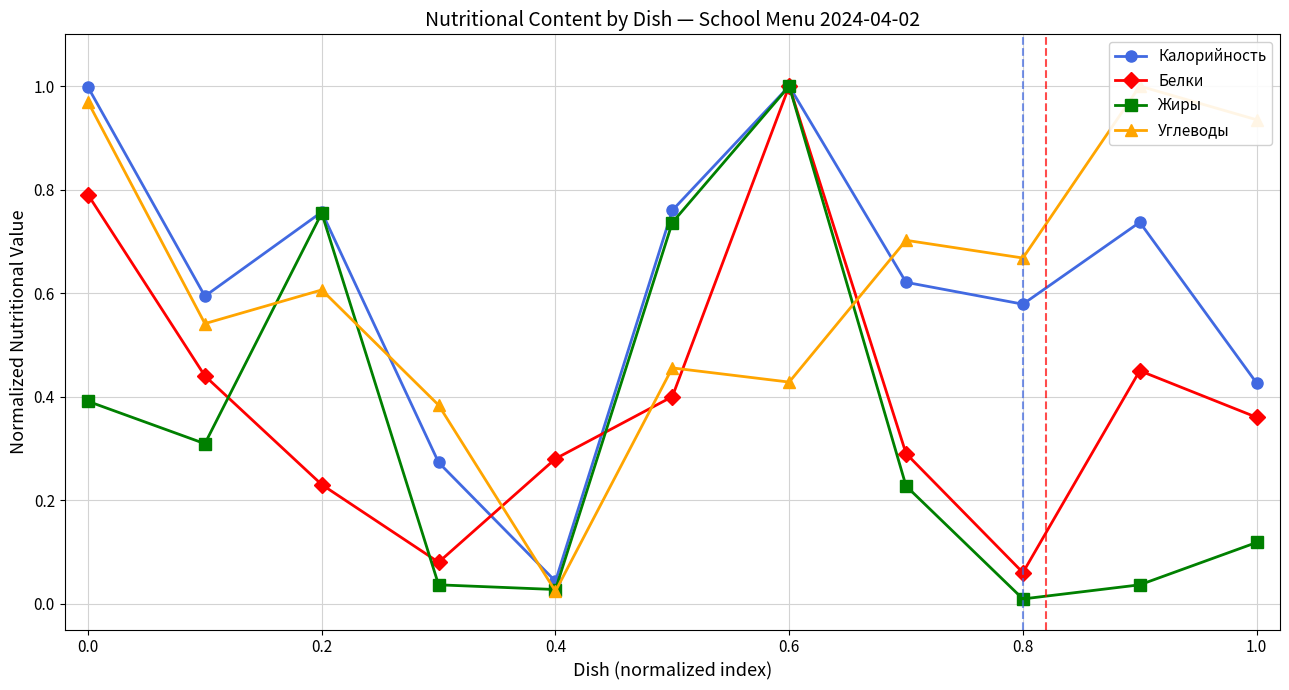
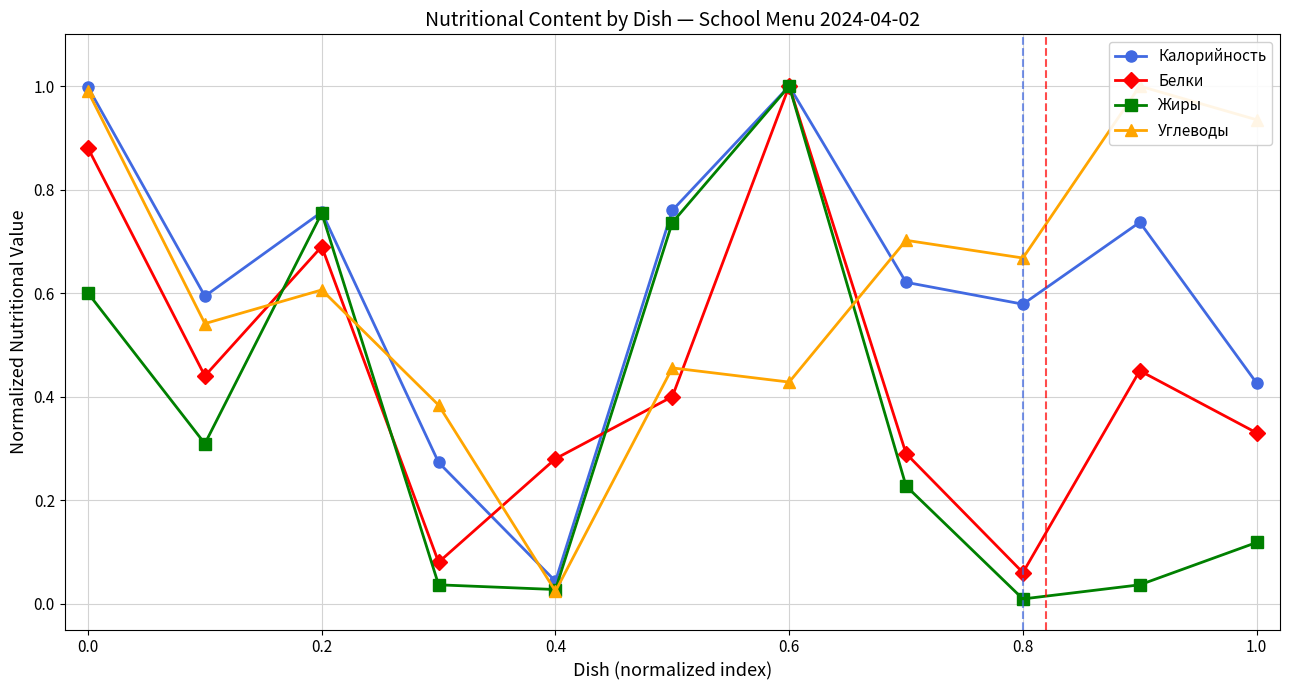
Белки, 0.0: 0.79 -> 0.88
Жиры, 0.0: 0.39 -> 0.60
Углеводы, 0.0: 0.97 -> 0.99
Белки, 0.2: 0.23 -> 0.69
Белки, 1.0: 0.36 -> 0.33
